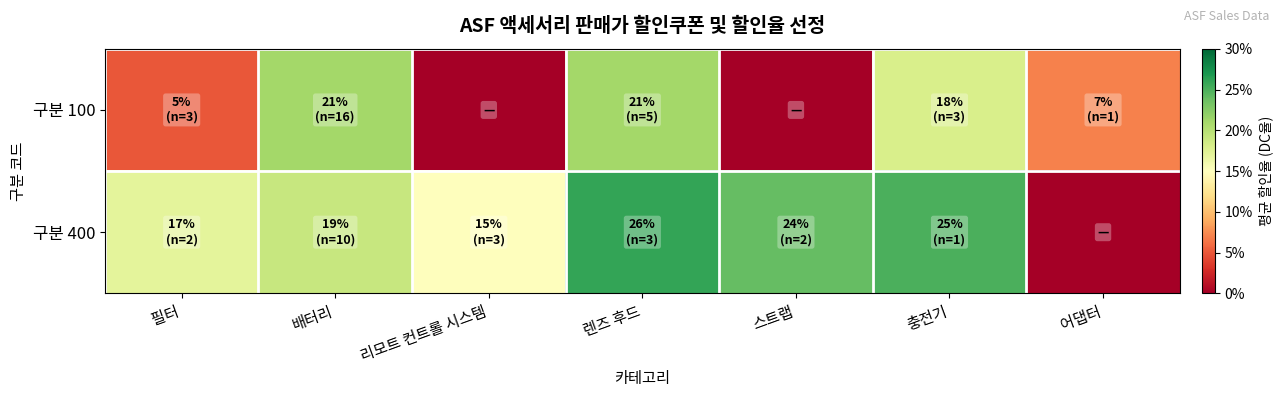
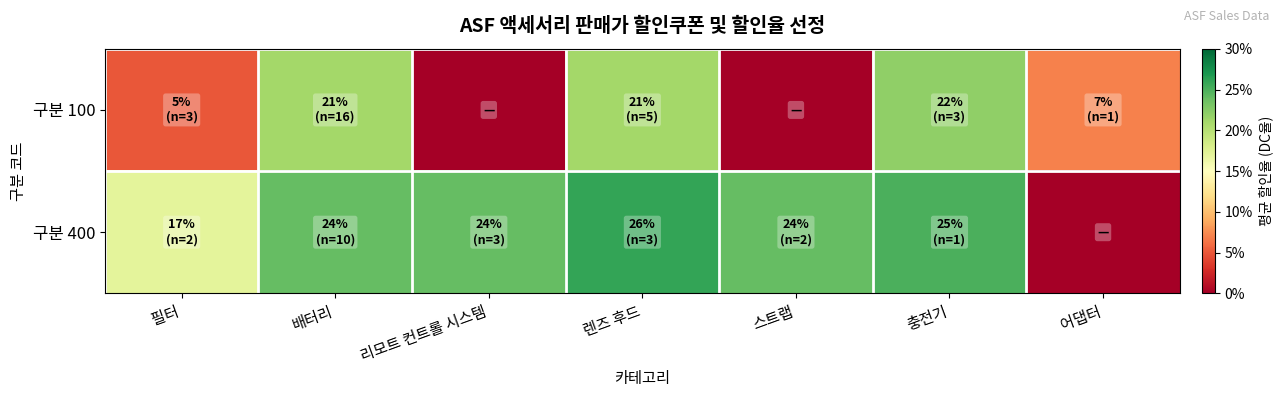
구분 100, 충전기: 18% -> 22%
구분 400, 배터리: 19% -> 24%
구분 400, 리모트 컨트롤 시스템: 15% -> 24%
